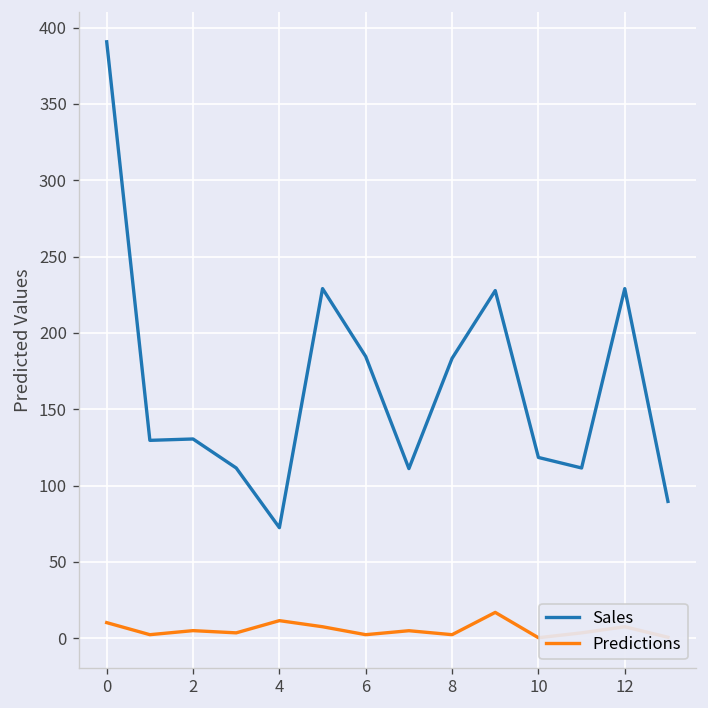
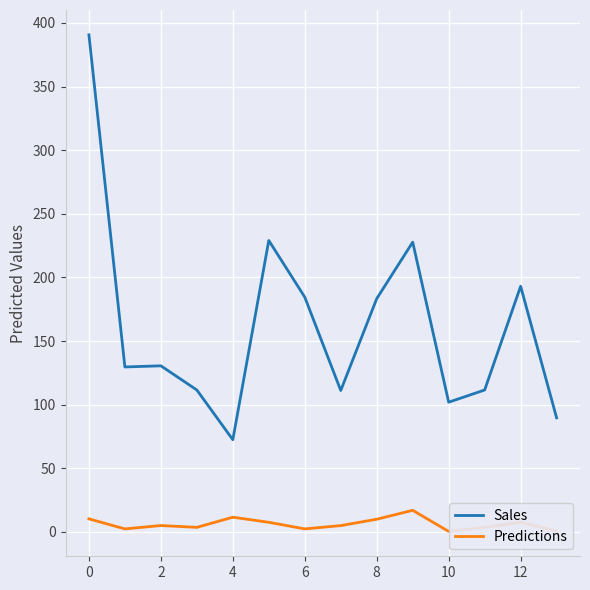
Predictions, 8: 2 -> 10
Sales, 10: 118 -> 102
Sales, 12: 229 -> 193
